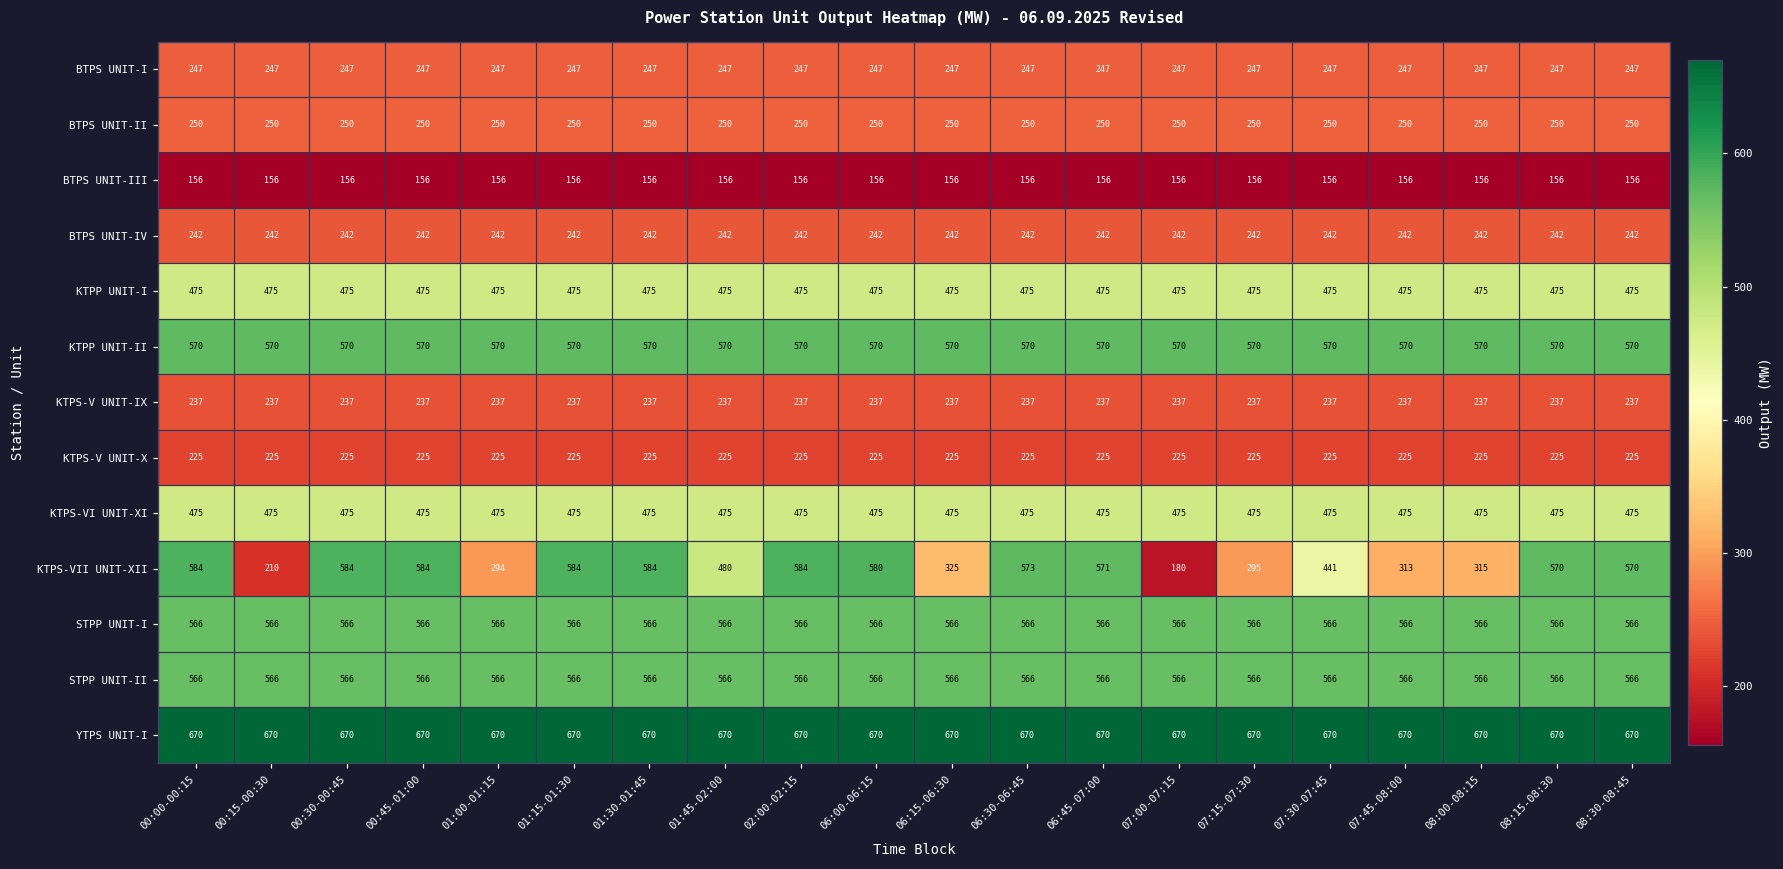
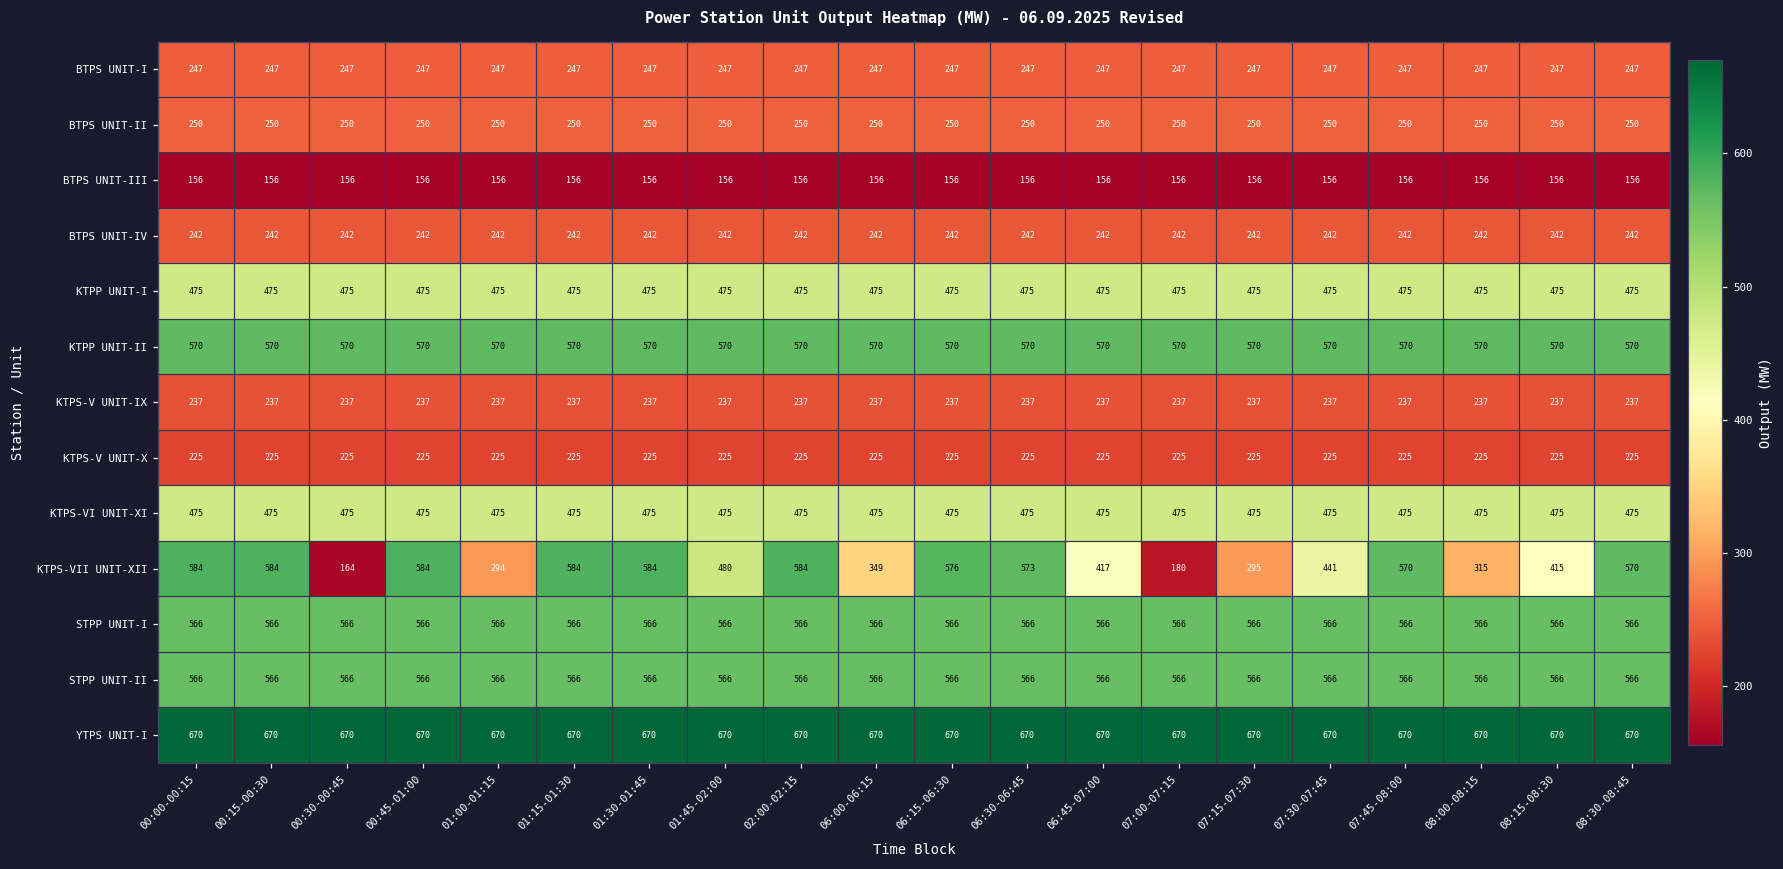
KTPS-VII UNIT-XII, 00:15-00:30: 210 -> 584
KTPS-VII UNIT-XII, 00:30-00:45: 584 -> 164
KTPS-VII UNIT-XII, 06:00-06:15: 580 -> 349
KTPS-VII UNIT-XII, 06:15-06:30: 325 -> 576
KTPS-VII UNIT-XII, 06:45-07:00: 571 -> 417
KTPS-VII UNIT-XII, 07:45-08:00: 313 -> 570
KTPS-VII UNIT-XII, 08:15-08:30: 570 -> 415
